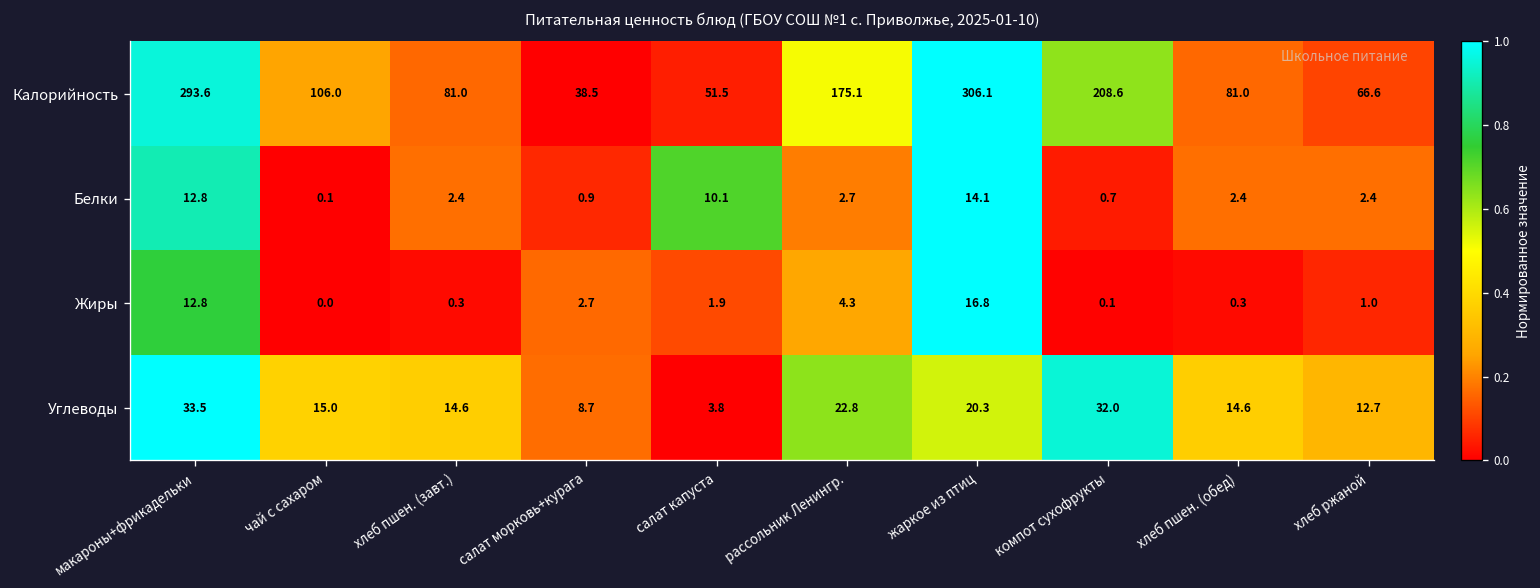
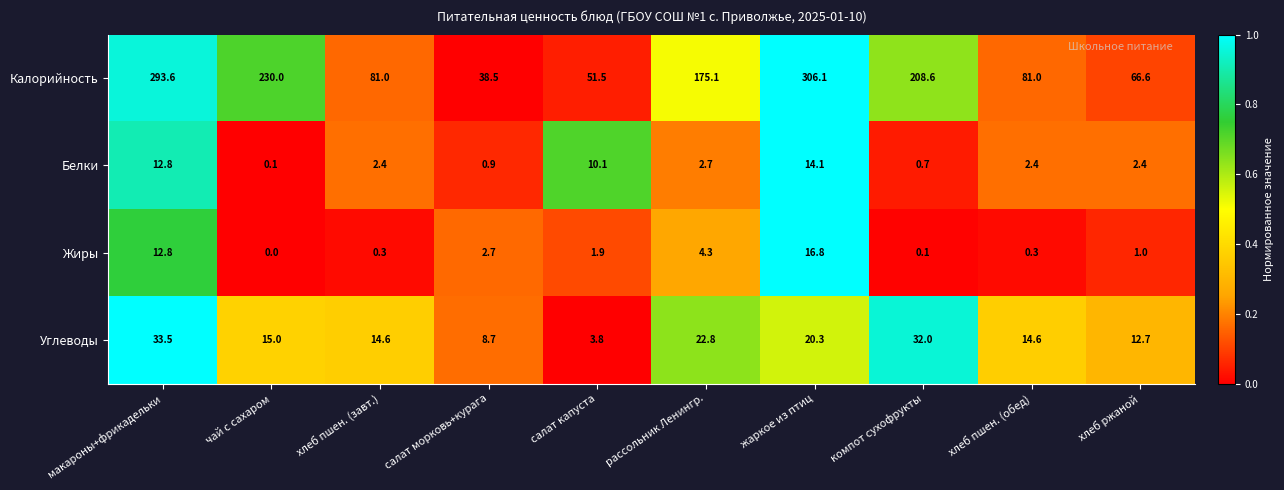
Калорийность, чай с сахаром: 106.0 -> 230.0
